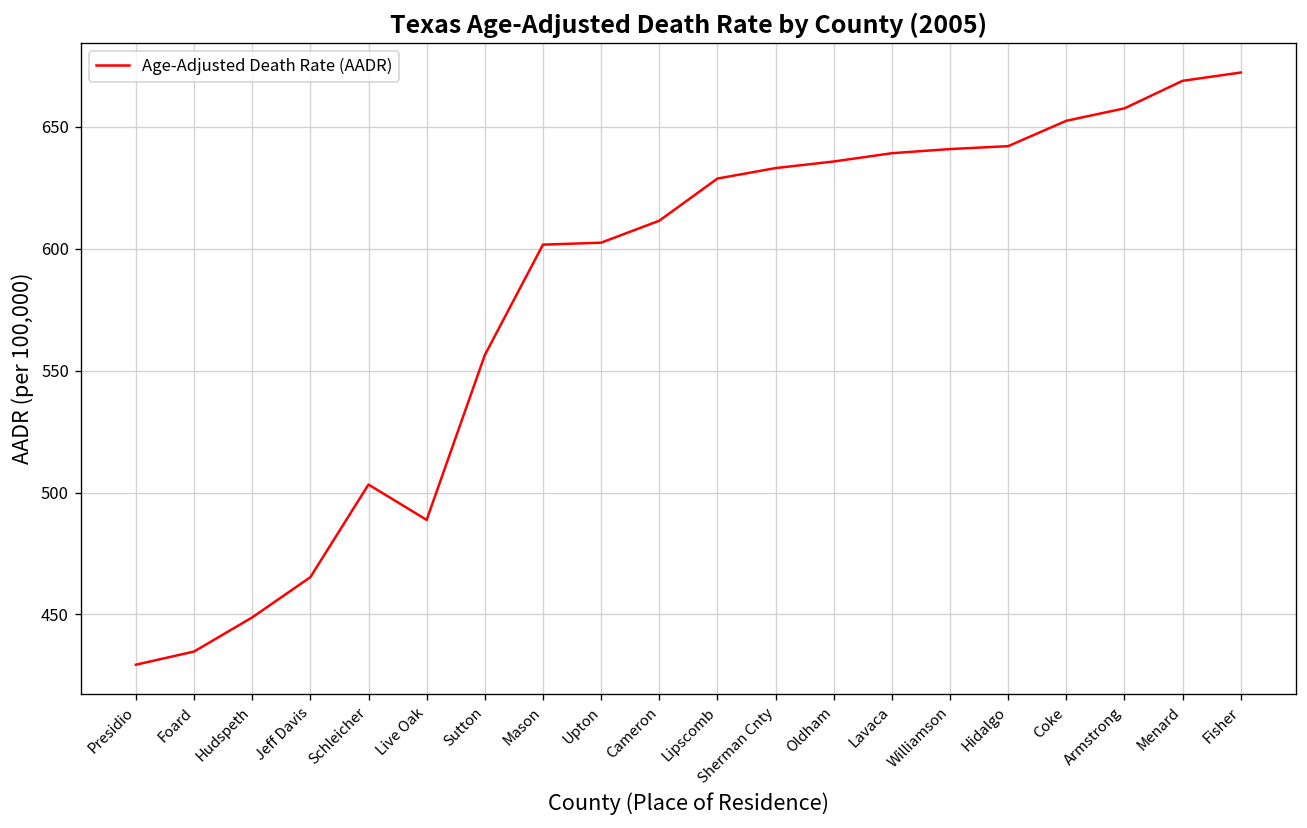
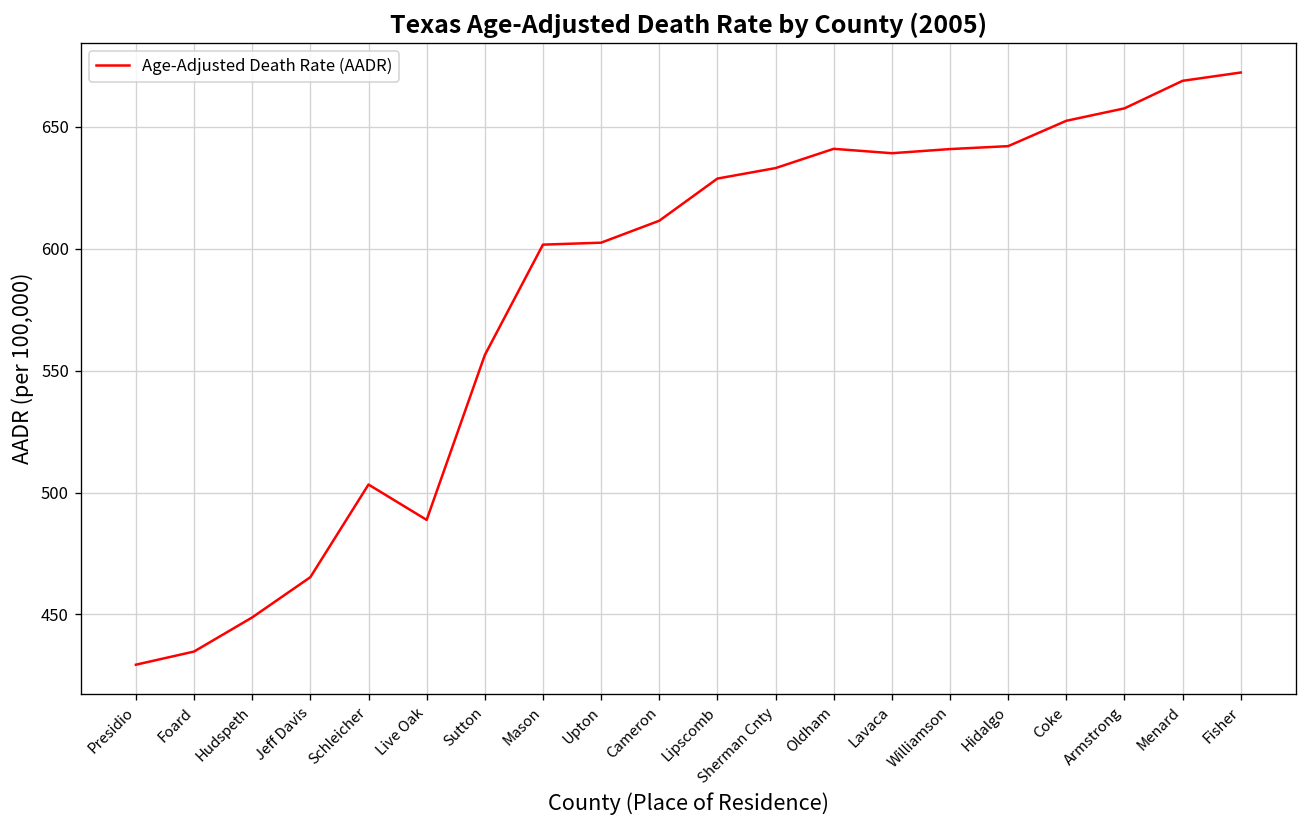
Oldham: 636 -> 641
